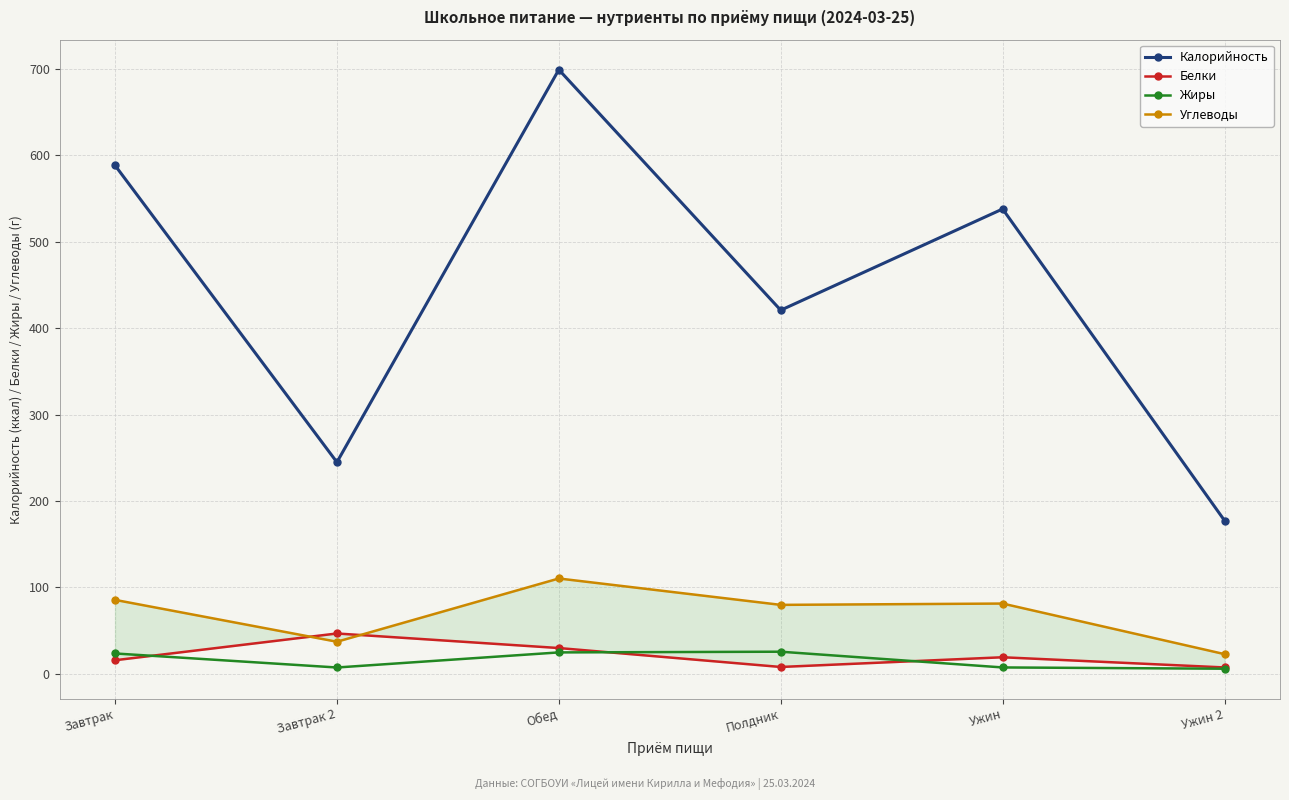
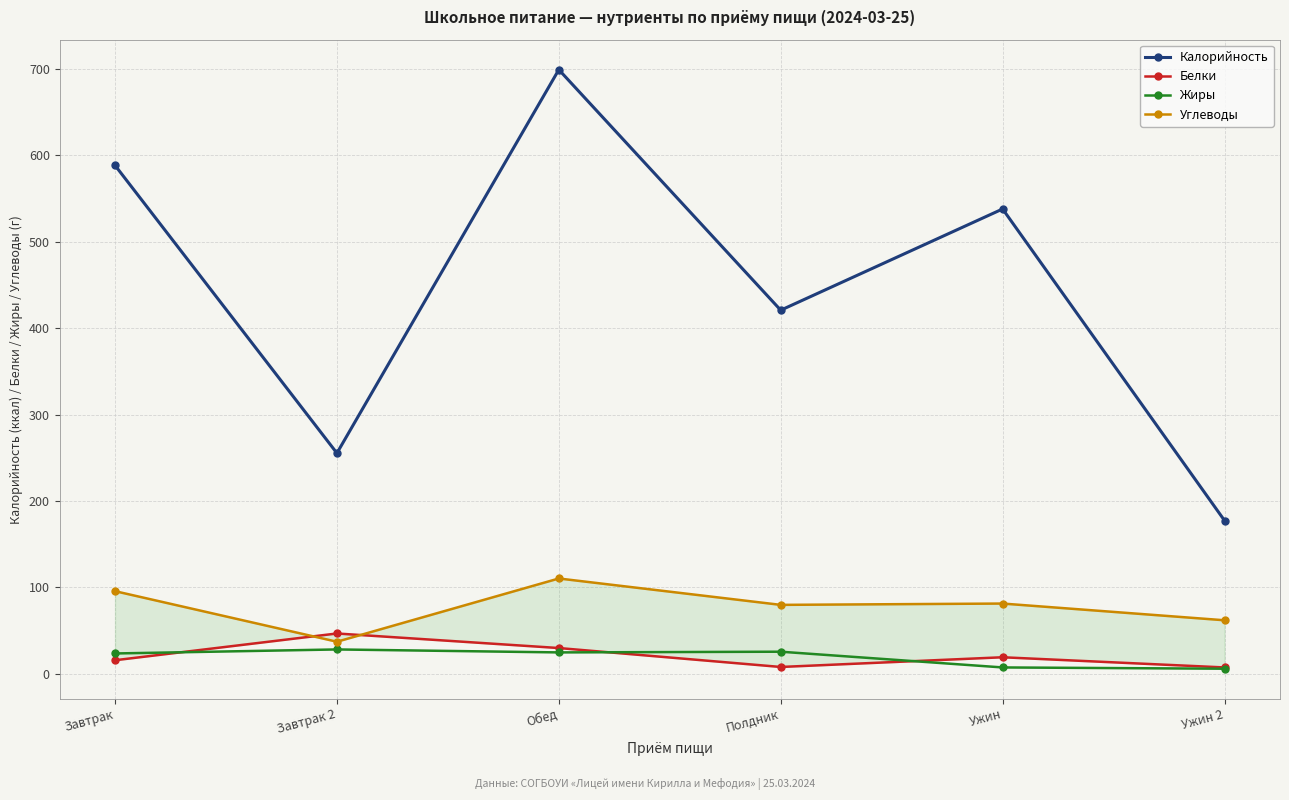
Углеводы, Завтрак: 90 -> 100
Калорийность, Завтрак 2: 240 -> 260
Жиры, Завтрак 2: 10 -> 30
Углеводы, Ужин 2: 20 -> 60
